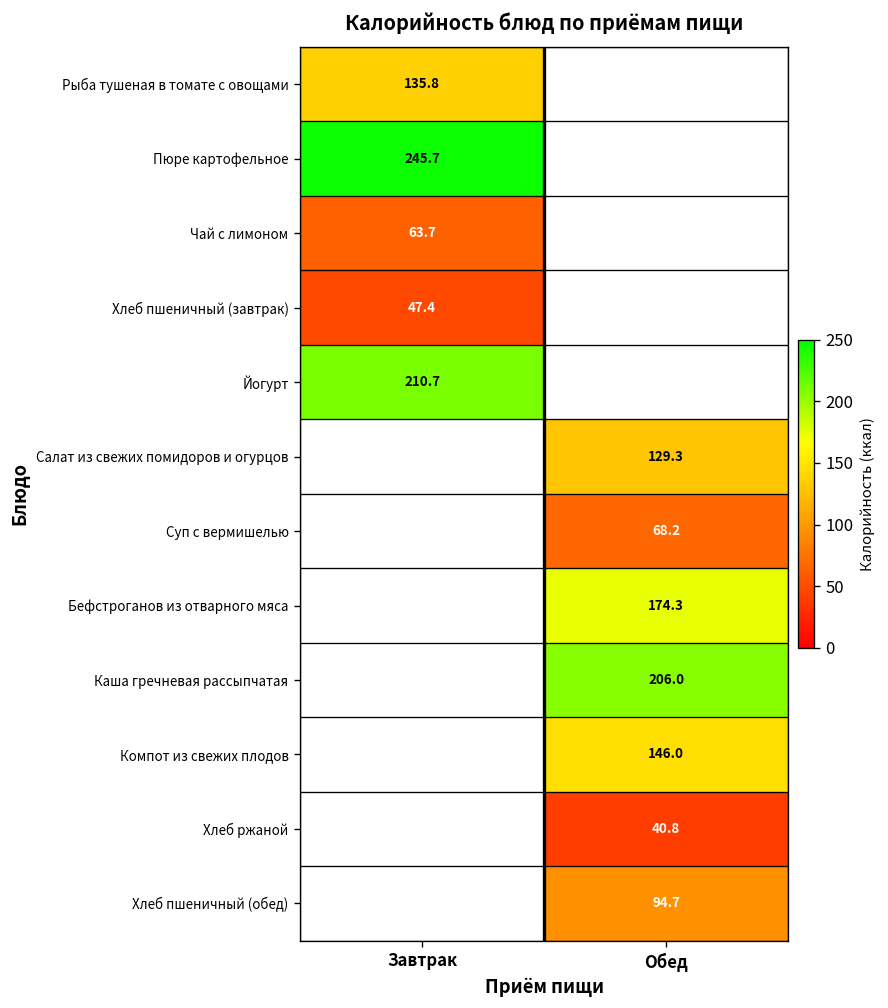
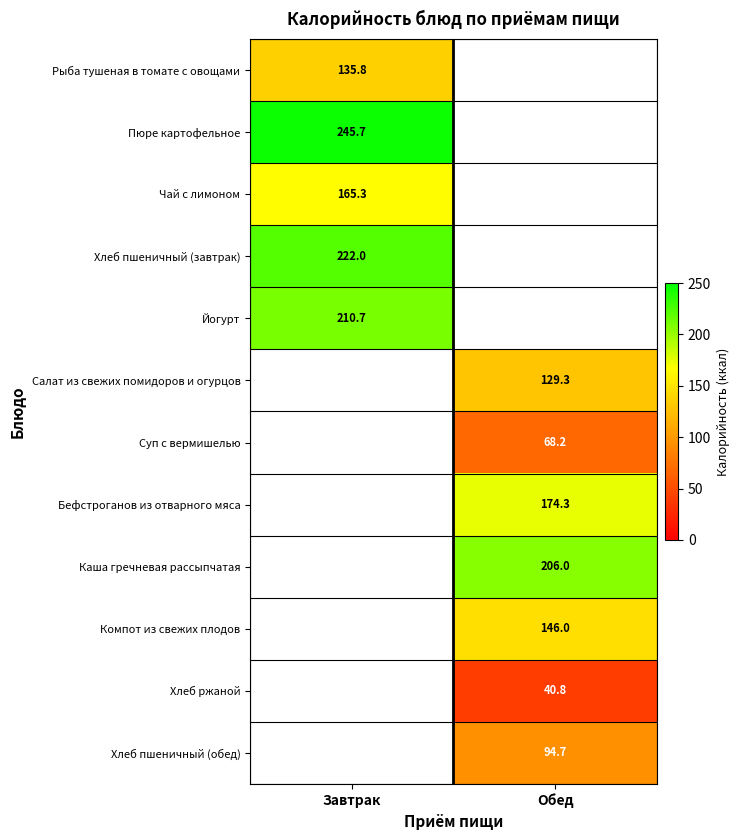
Чай с лимоном, Завтрак: 63.7 -> 165.3
Хлеб пшеничный (завтрак), Завтрак: 47.4 -> 222.0
